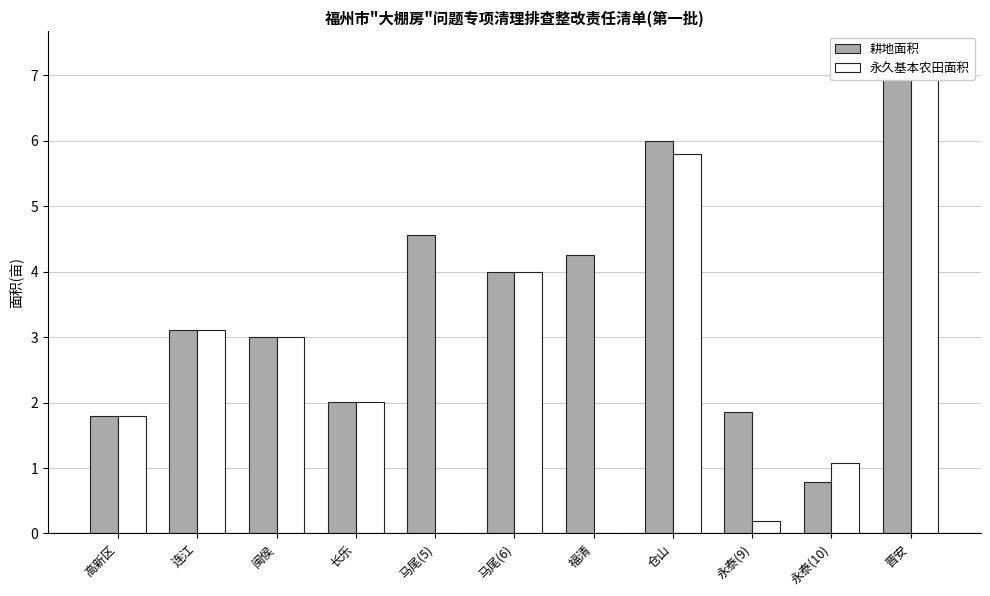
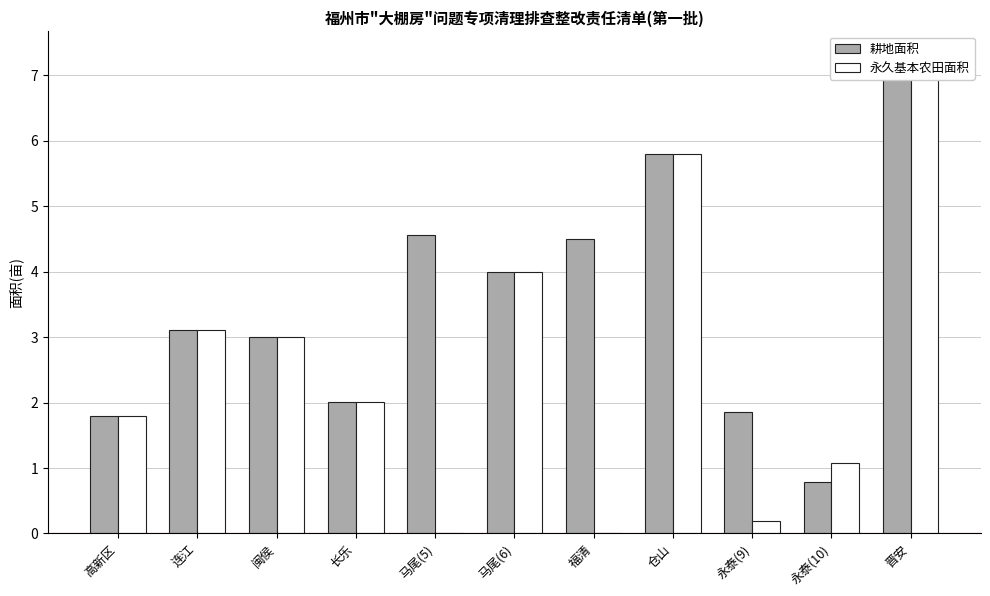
耕地面积, 福清: 4.3 -> 4.5
耕地面积, 仓山: 6.0 -> 5.8
